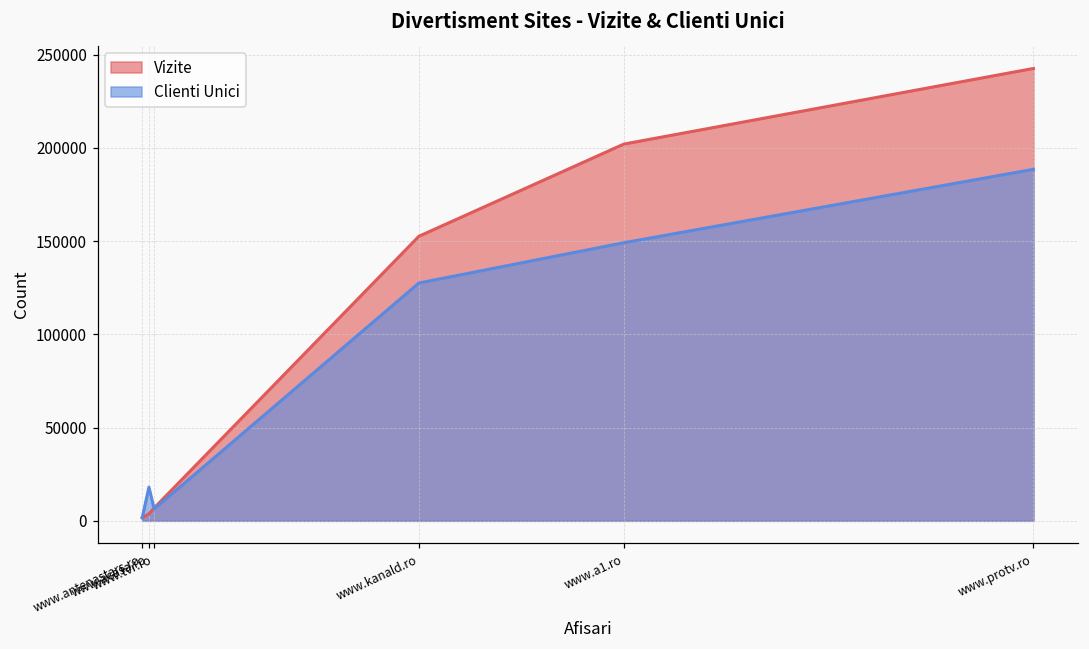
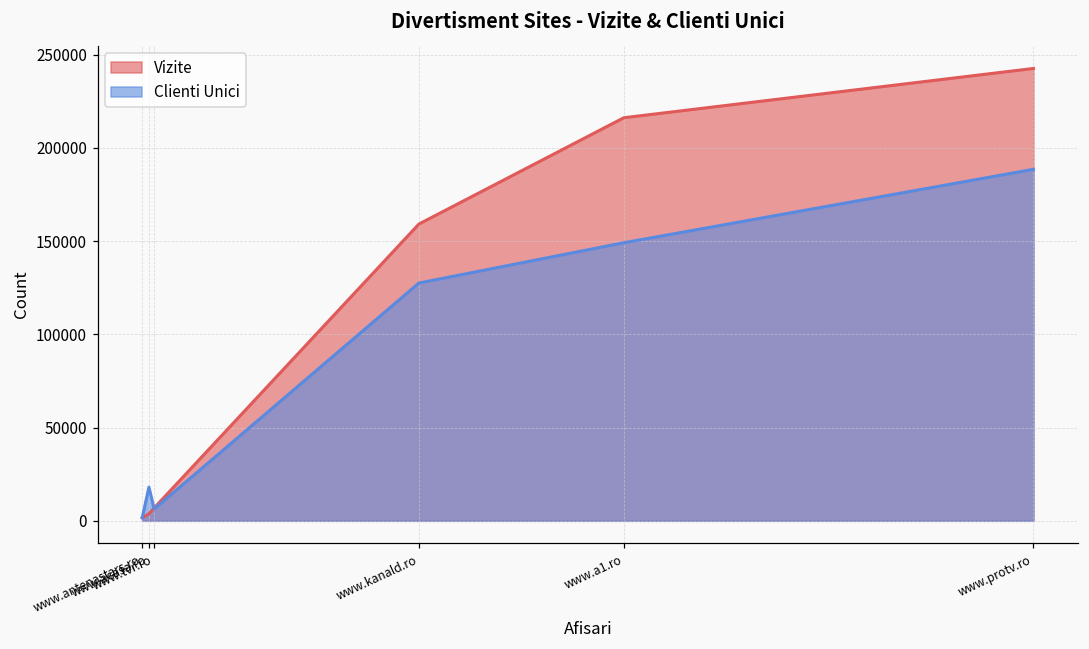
Vizite, www.kanald.ro: 153000 -> 159000
Vizite, www.a1.ro: 202000 -> 216000
